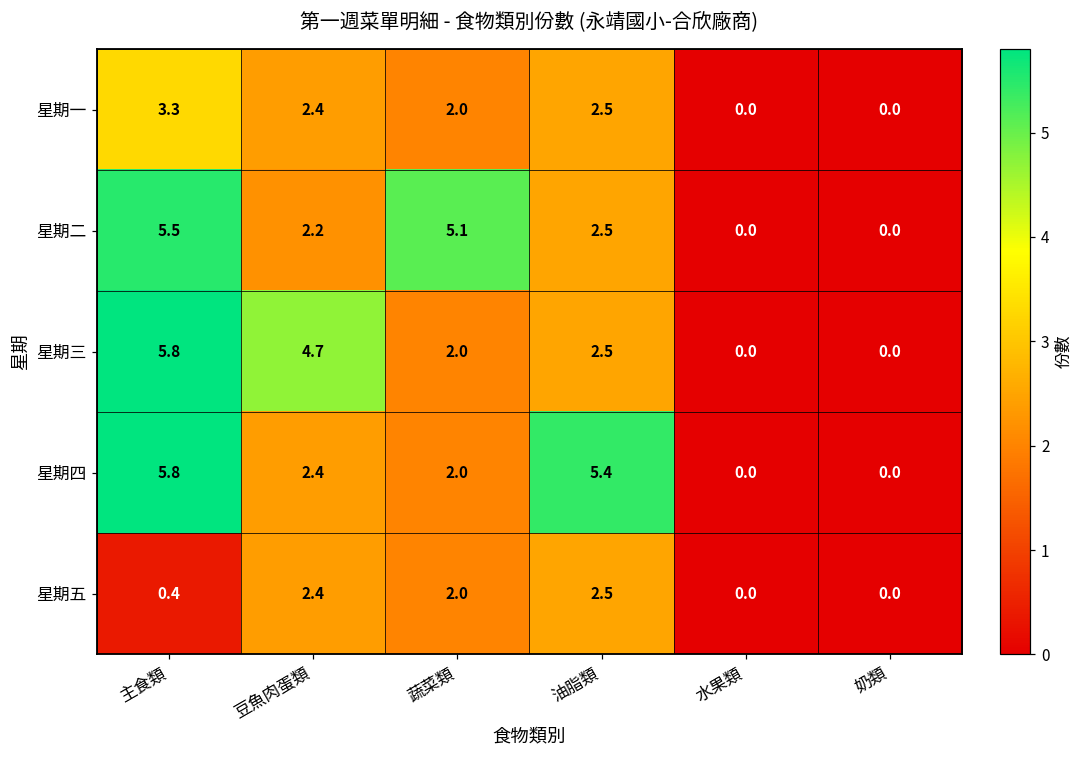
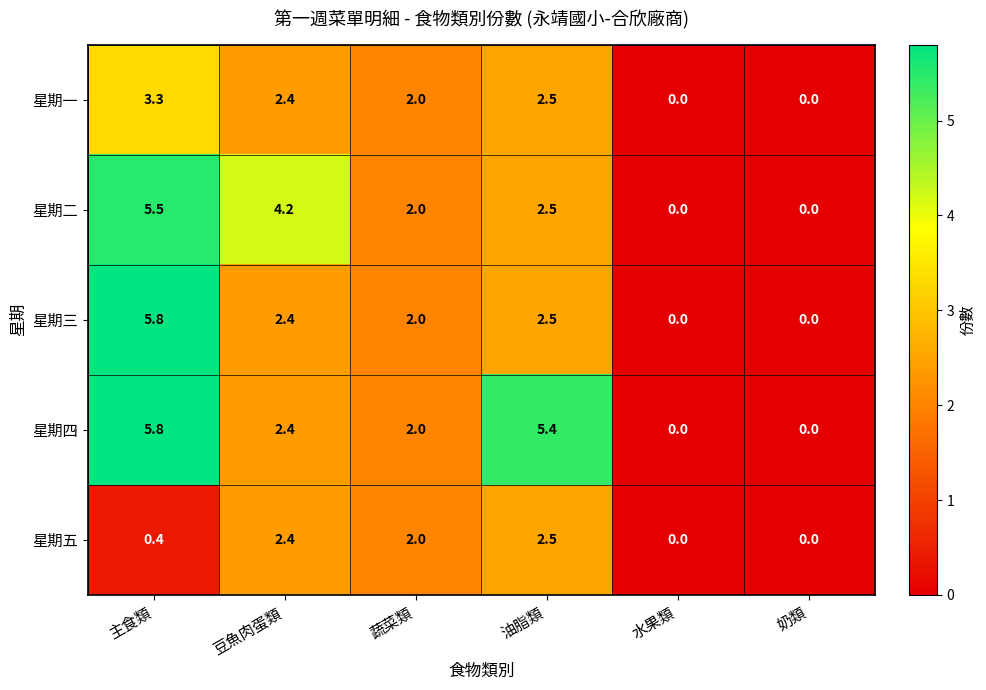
星期二, 豆魚肉蛋類: 2.2 -> 4.2
星期二, 蔬菜類: 5.1 -> 2.0
星期三, 豆魚肉蛋類: 4.7 -> 2.4
